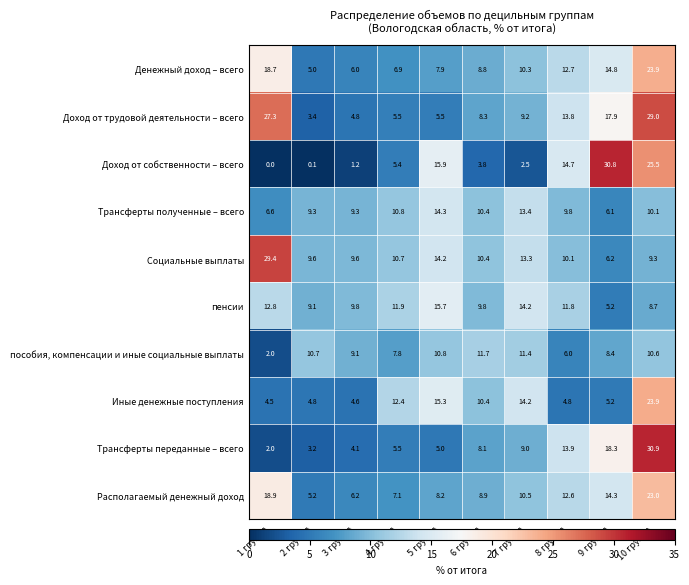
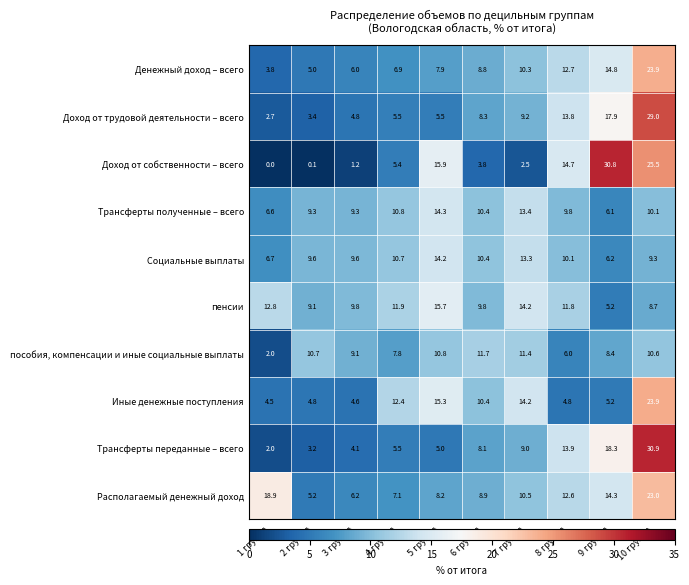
Денежный доход – всего, 1 группа: 18.7 -> 3.8
Доход от трудовой деятельности – всего, 1 группа: 27.3 -> 2.7
Социальные выплаты, 1 группа: 29.4 -> 6.7
